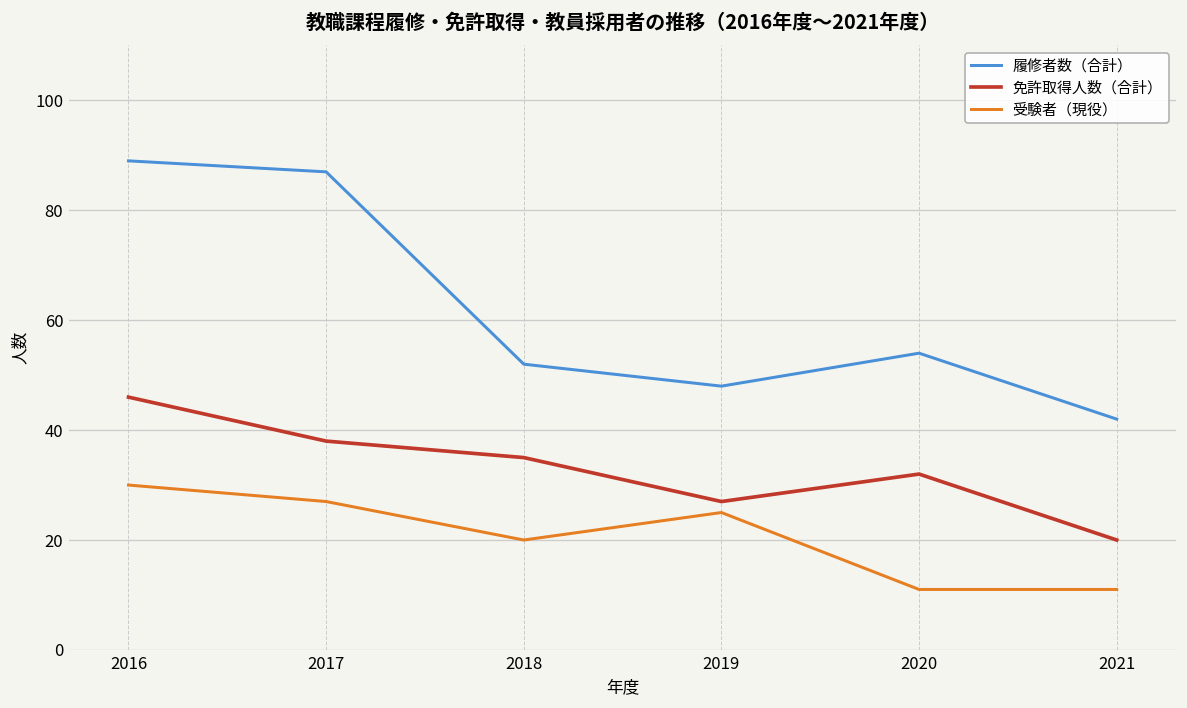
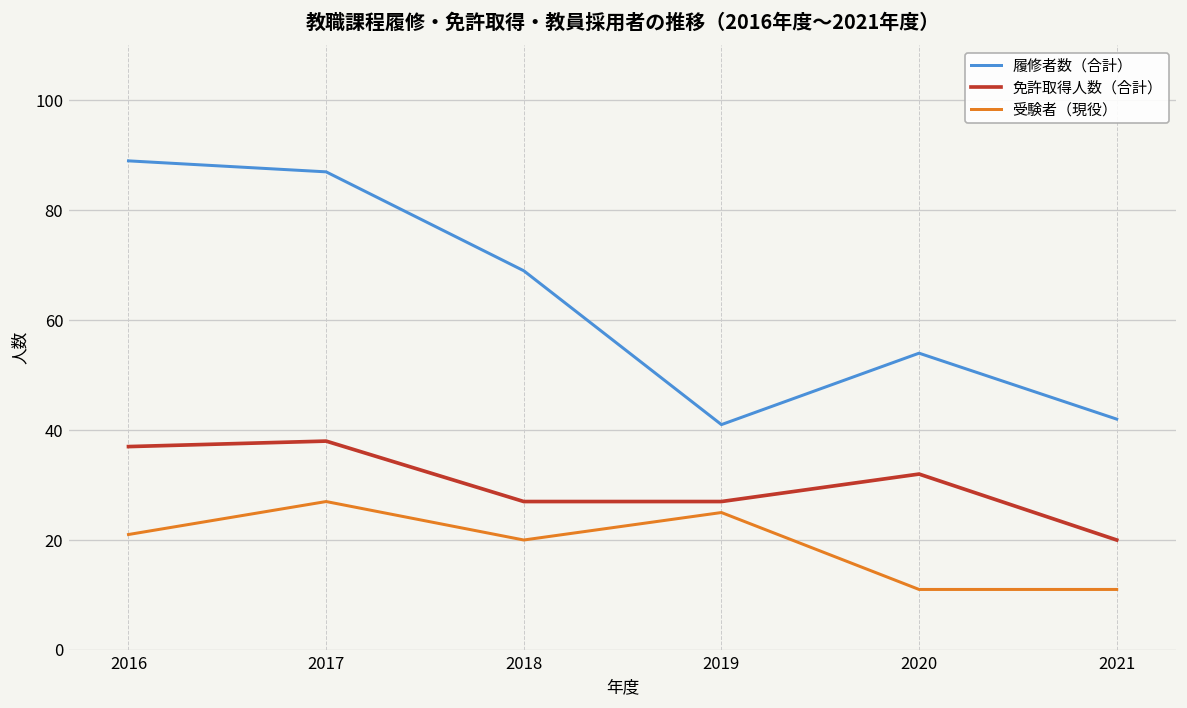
免許取得人数（合計）, 2016: 46 -> 37
受験者（現役）, 2016: 30 -> 21
履修者数（合計）, 2018: 52 -> 69
免許取得人数（合計）, 2018: 35 -> 27
履修者数（合計）, 2019: 48 -> 41
